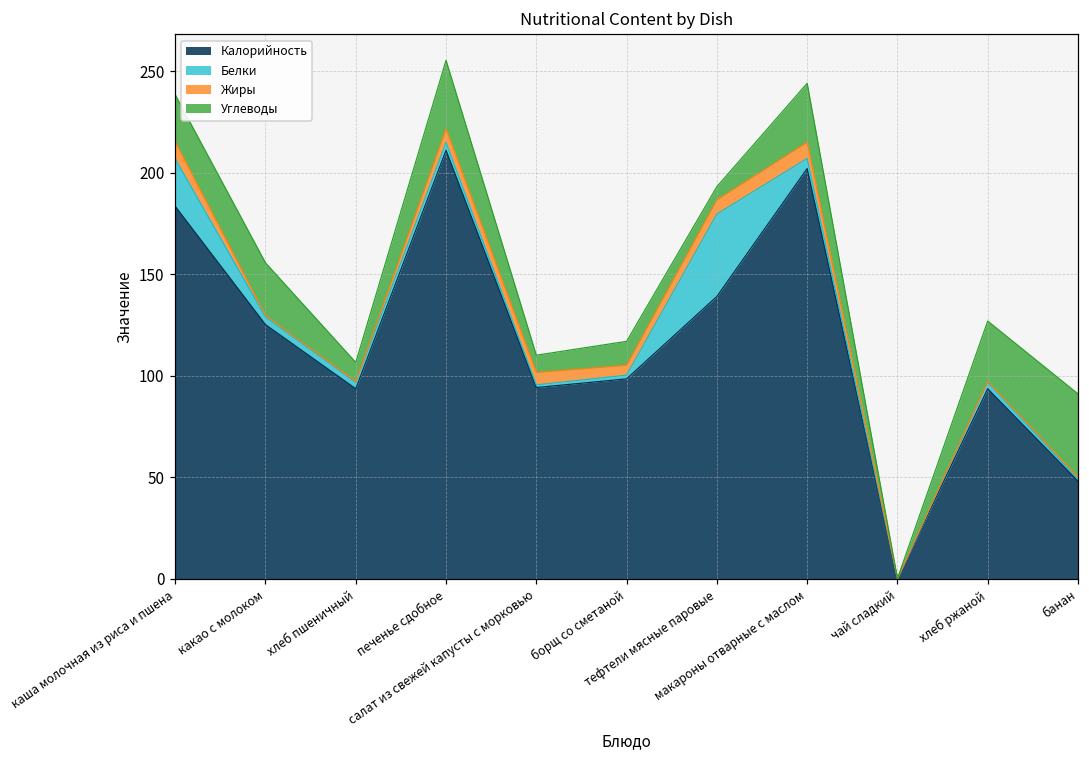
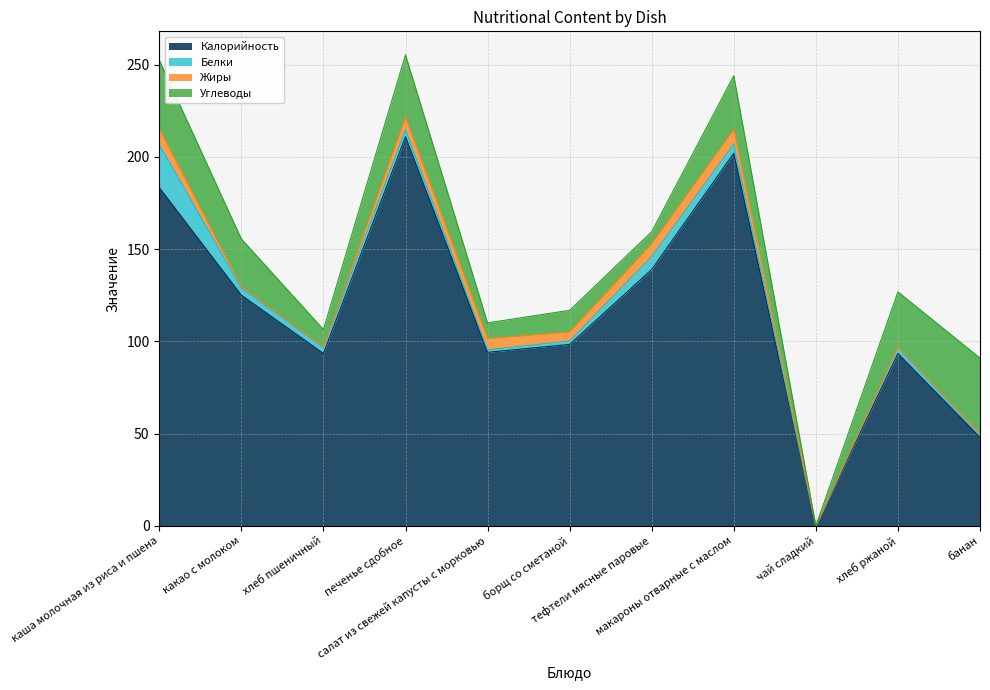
Углеводы, каша молочная из риса и пшена: 23 -> 37
Белки, тефтели мясные паровые: 41 -> 7
